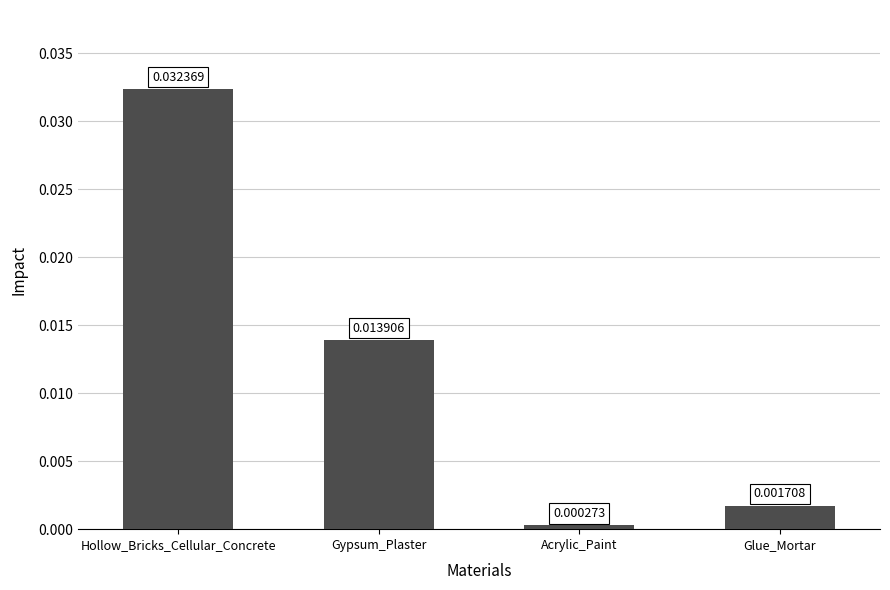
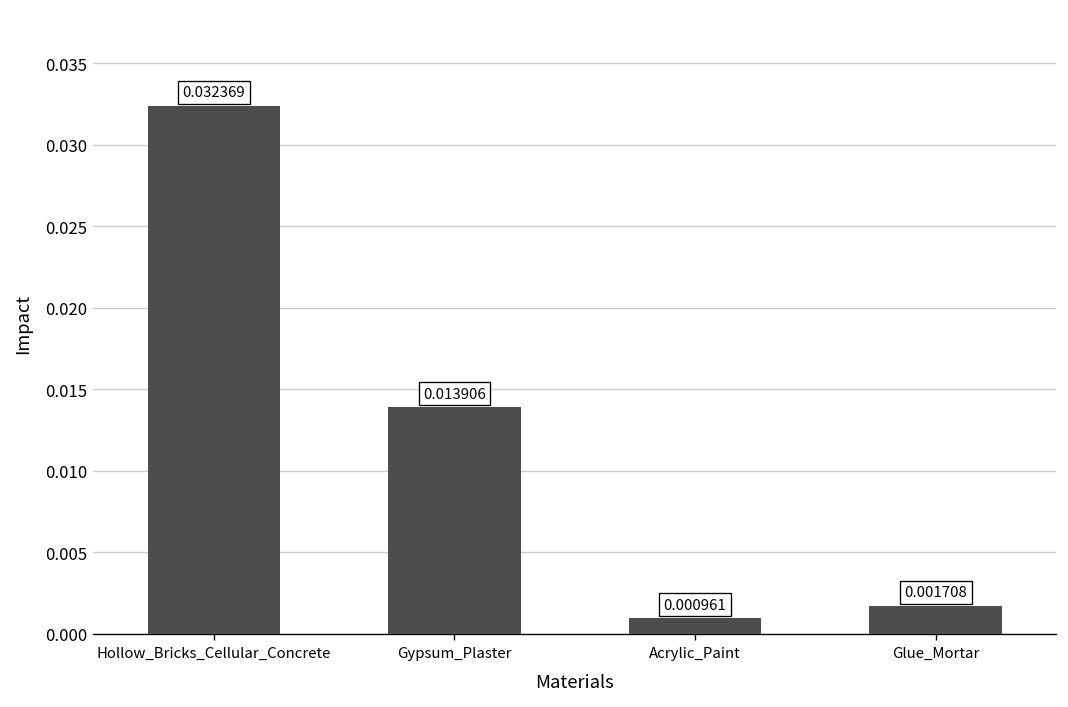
Acrylic_Paint: 0.000273 -> 0.000961
